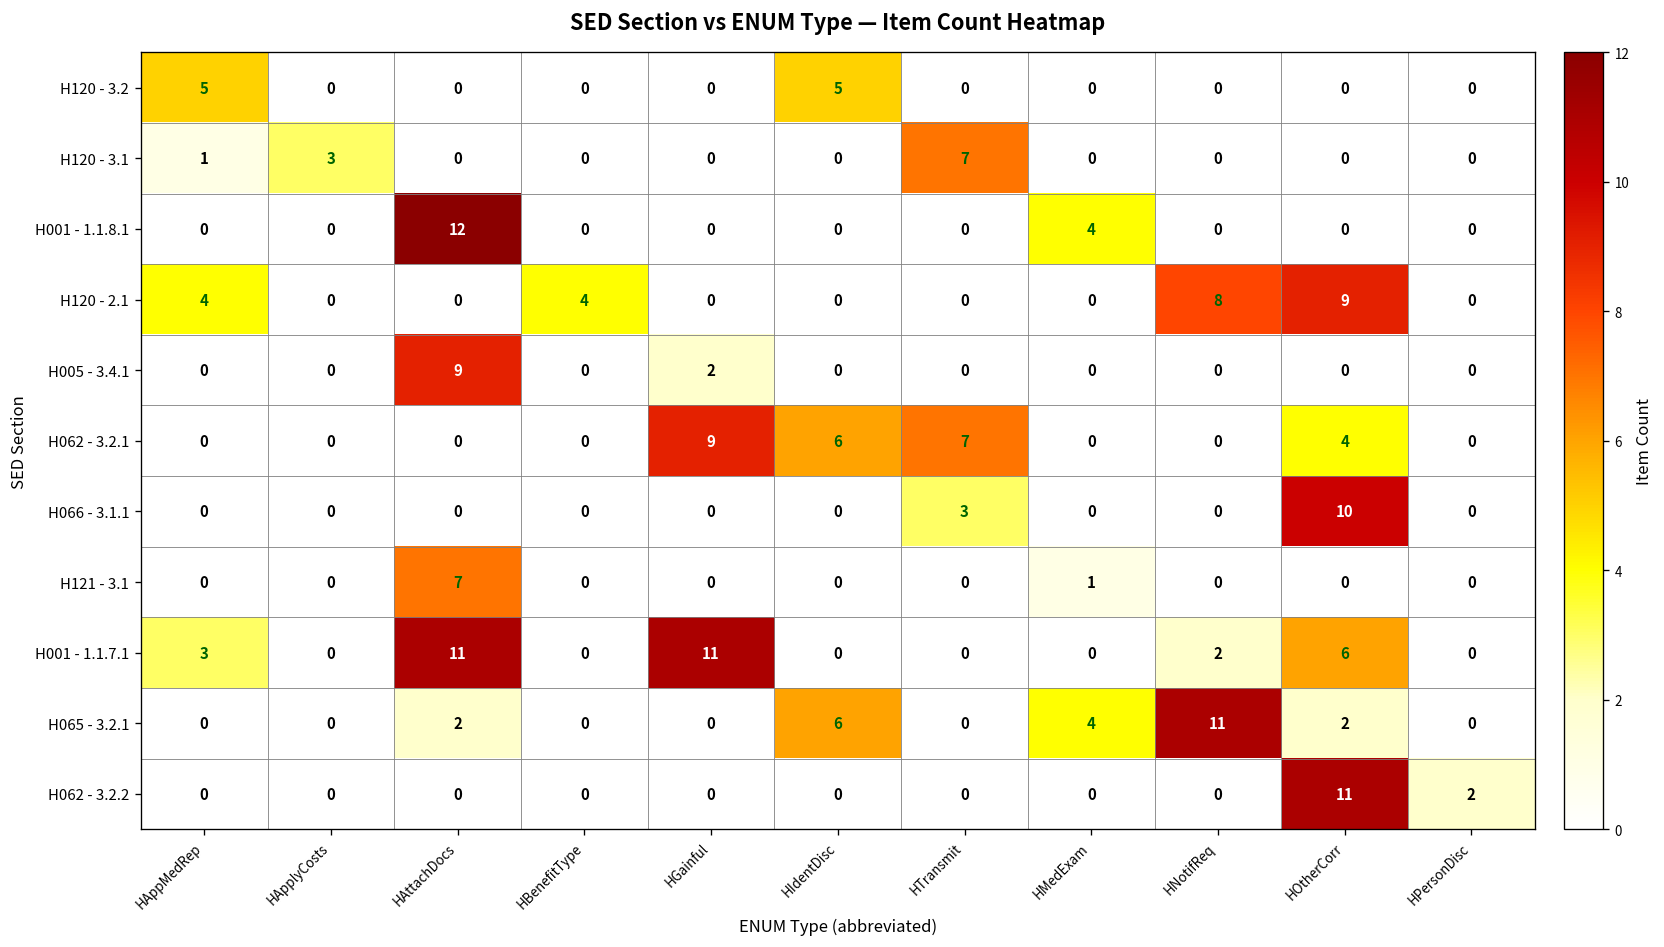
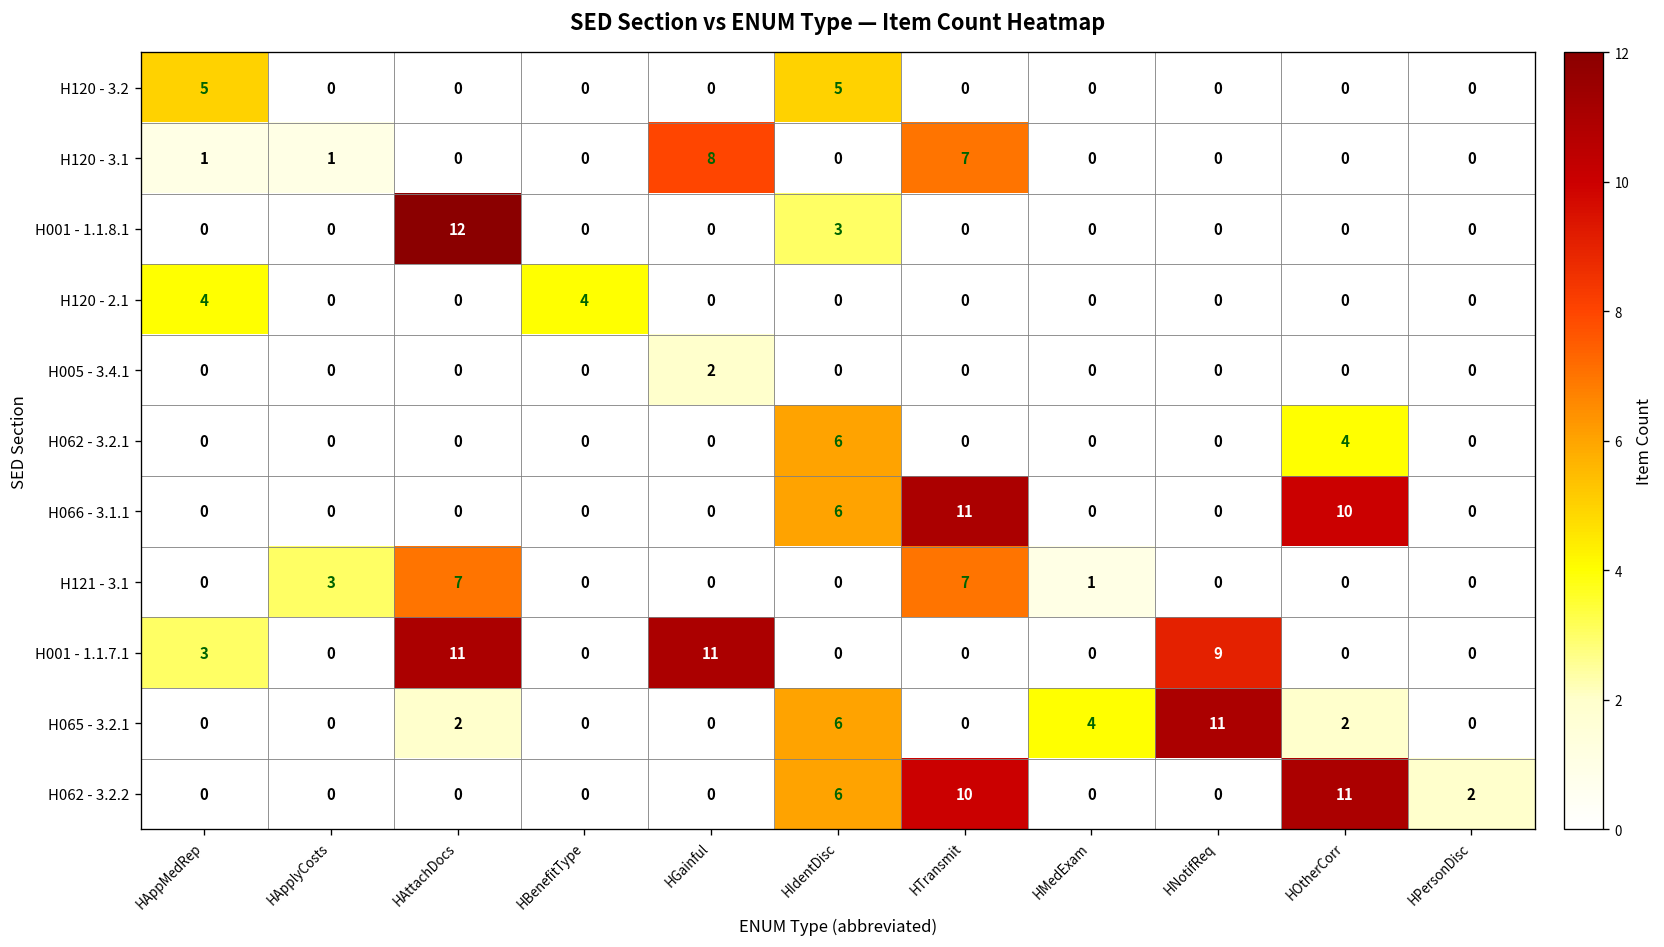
H120 - 3.1, HApplyCosts: 3 -> 1
H120 - 3.1, HGainful: 0 -> 8
H001 - 1.1.8.1, HIdentDisc: 0 -> 3
H001 - 1.1.8.1, HMedExam: 4 -> 0
H120 - 2.1, HNotifReq: 8 -> 0
H120 - 2.1, HOtherCorr: 9 -> 0
H005 - 3.4.1, HAttachDocs: 9 -> 0
H062 - 3.2.1, HGainful: 9 -> 0
H062 - 3.2.1, HTransmit: 7 -> 0
H066 - 3.1.1, HIdentDisc: 0 -> 6
H066 - 3.1.1, HTransmit: 3 -> 11
H121 - 3.1, HApplyCosts: 0 -> 3
H121 - 3.1, HTransmit: 0 -> 7
H001 - 1.1.7.1, HNotifReq: 2 -> 9
H001 - 1.1.7.1, HOtherCorr: 6 -> 0
H062 - 3.2.2, HIdentDisc: 0 -> 6
H062 - 3.2.2, HTransmit: 0 -> 10
